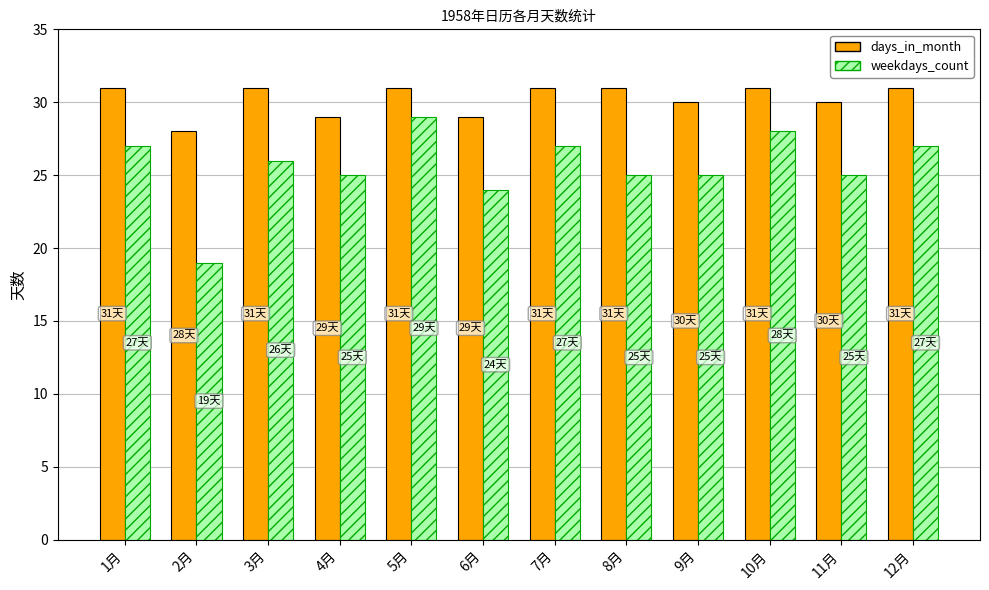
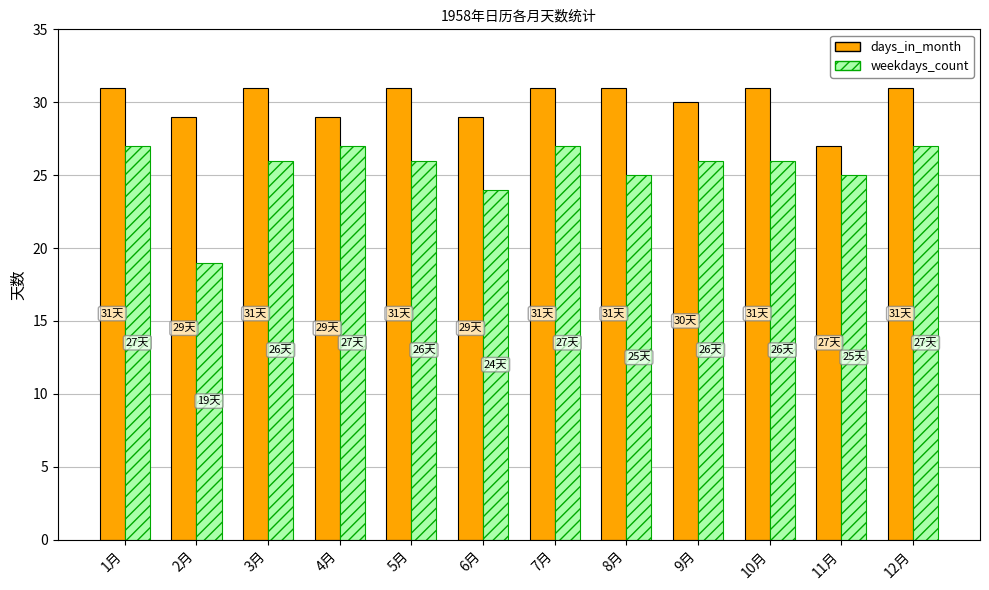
days_in_month, 2月: 28天 -> 29天
weekdays_count, 4月: 25天 -> 27天
weekdays_count, 5月: 29天 -> 26天
weekdays_count, 9月: 25天 -> 26天
weekdays_count, 10月: 28天 -> 26天
days_in_month, 11月: 30天 -> 27天
